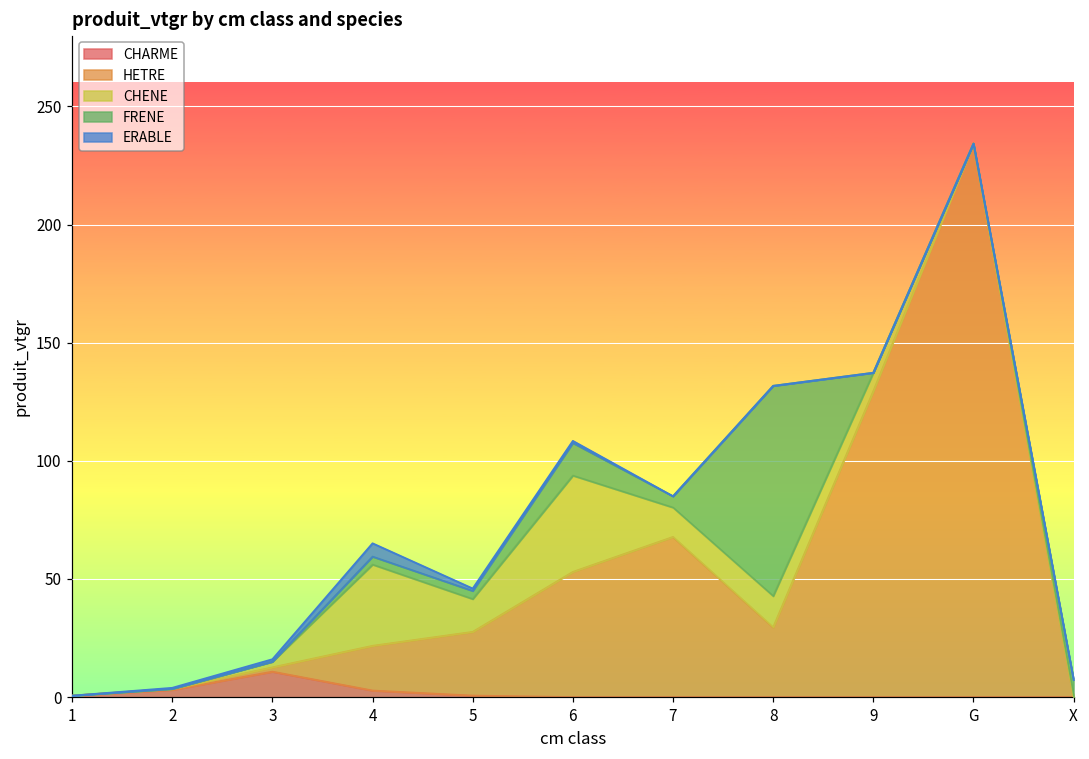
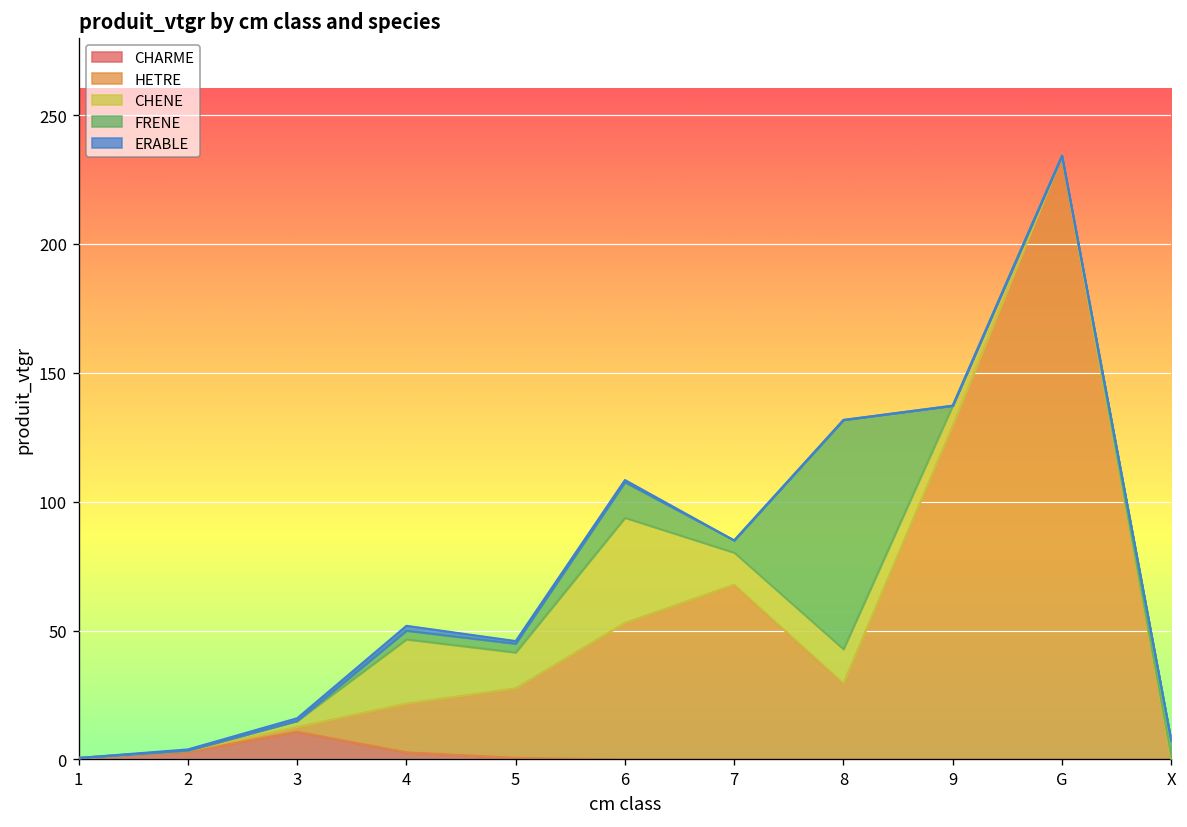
CHENE, 4: 34 -> 25
ERABLE, 4: 6 -> 2
